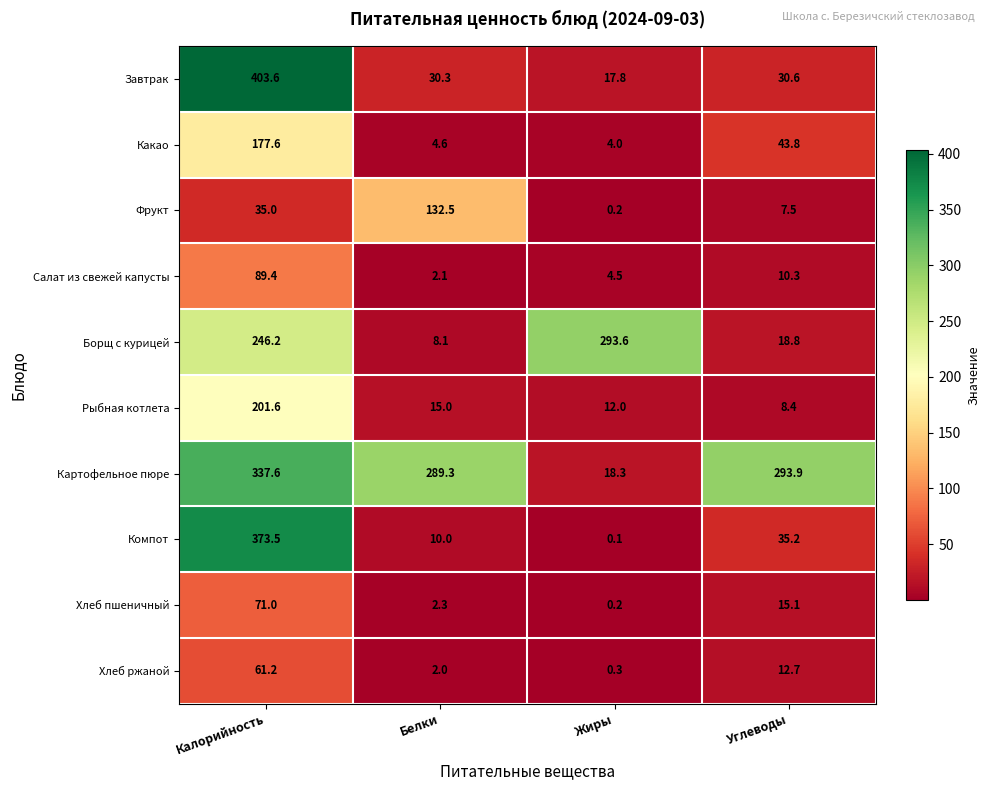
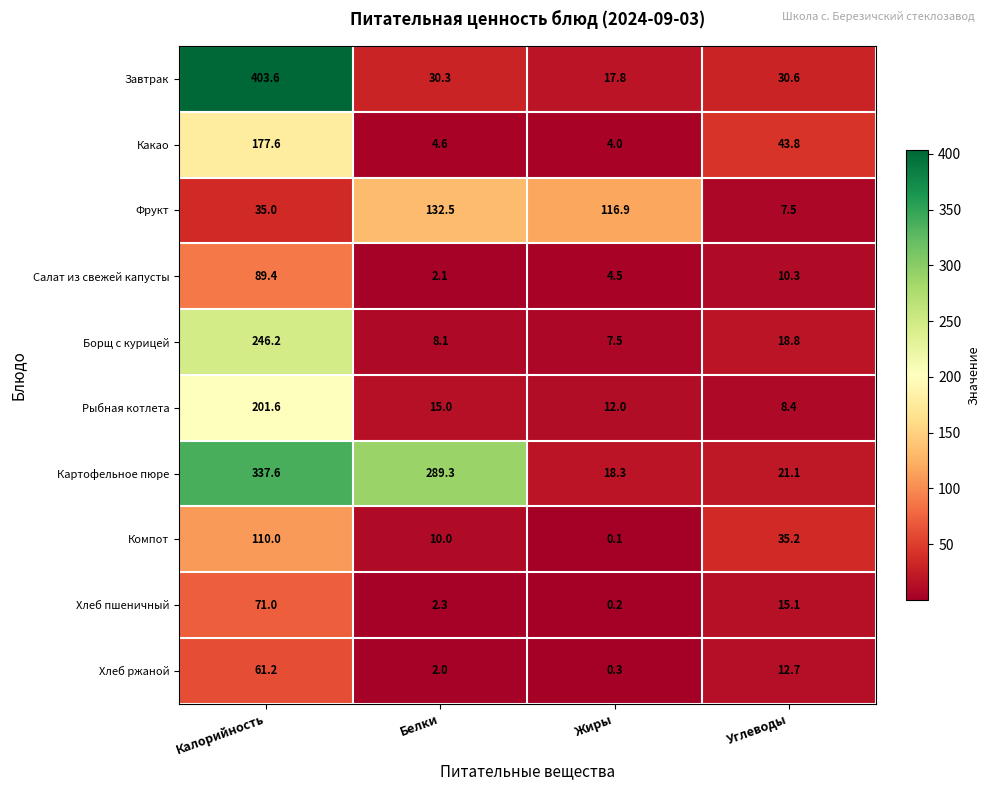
Фрукт, Жиры: 0.2 -> 116.9
Борщ с курицей, Жиры: 293.6 -> 7.5
Картофельное пюре, Углеводы: 293.9 -> 21.1
Компот, Калорийность: 373.5 -> 110.0
